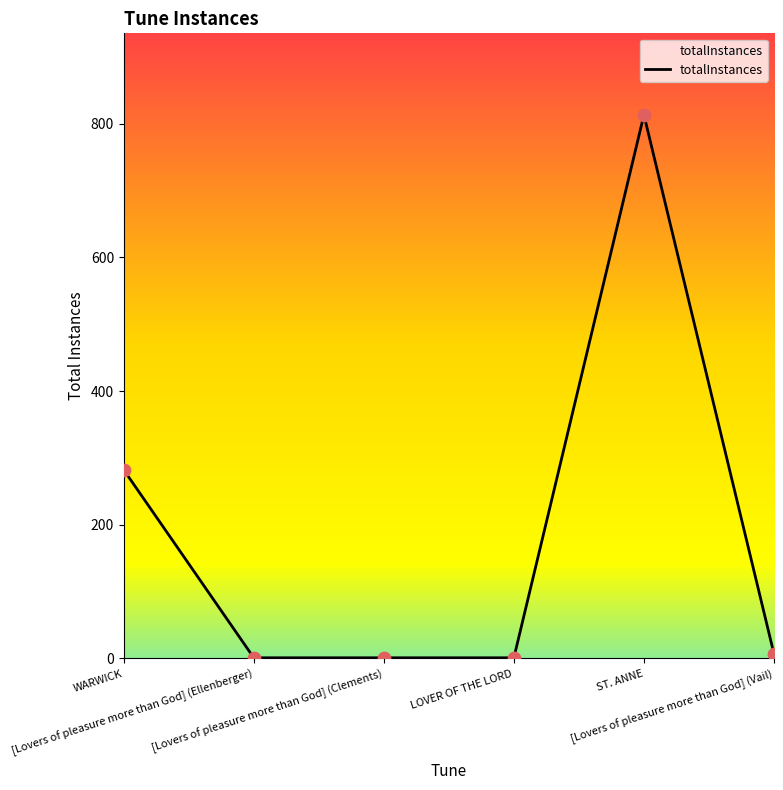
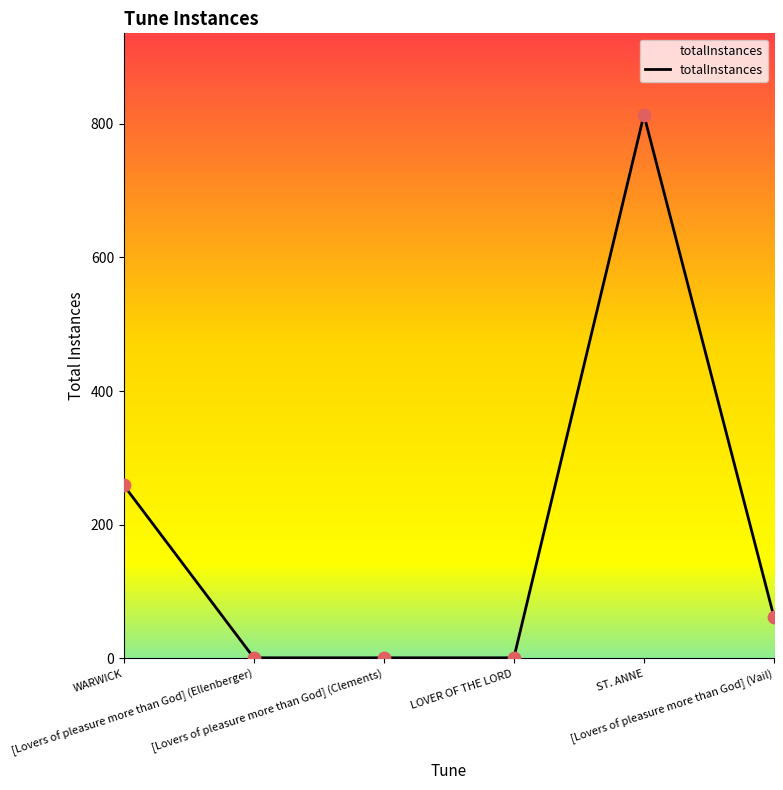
WARWICK: 280 -> 260
[Lovers of pleasure more than God] (Vail): 10 -> 60
